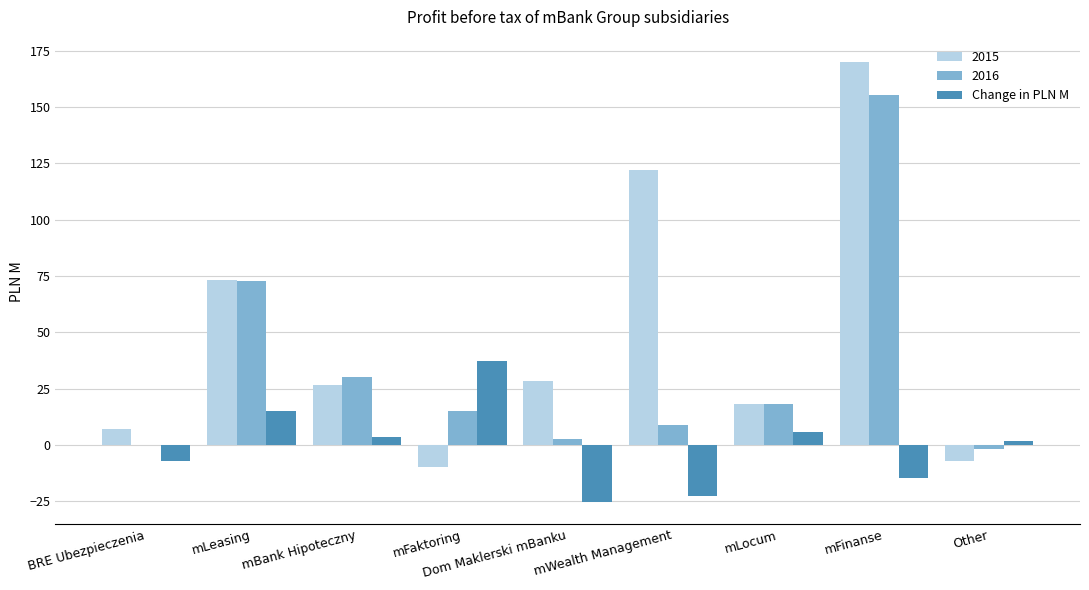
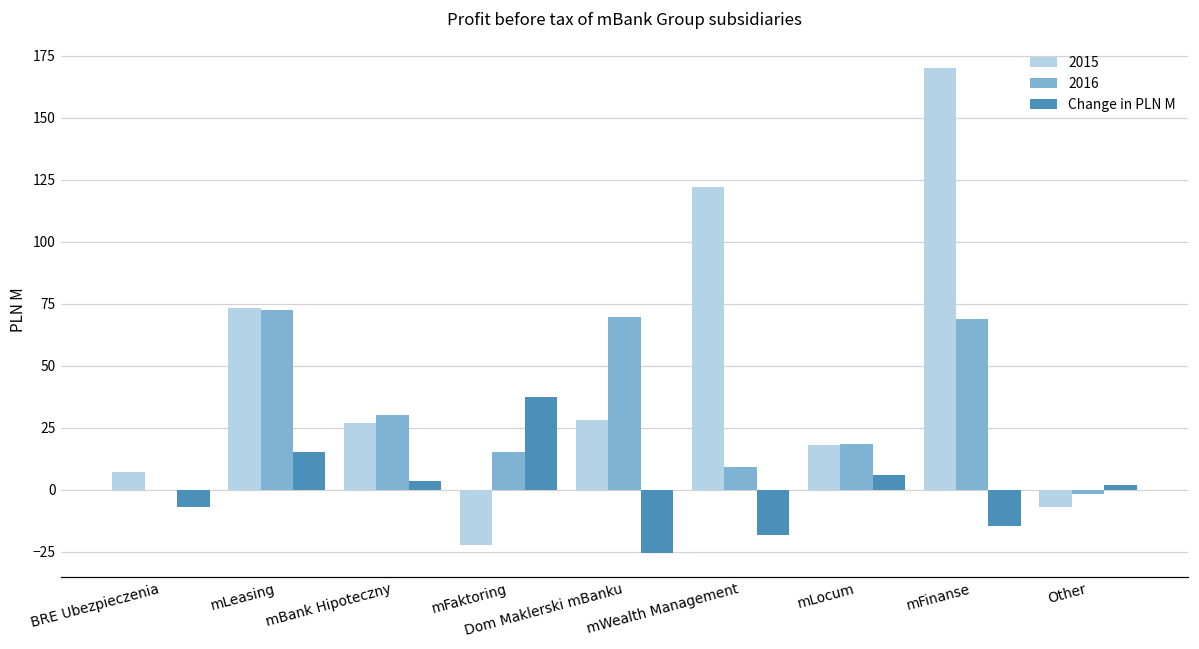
2015, mFaktoring: -10 -> -22
2016, Dom Maklerski mBanku: 3 -> 70
Change in PLN M, mWealth Management: -23 -> -18
2016, mFinanse: 155 -> 69
